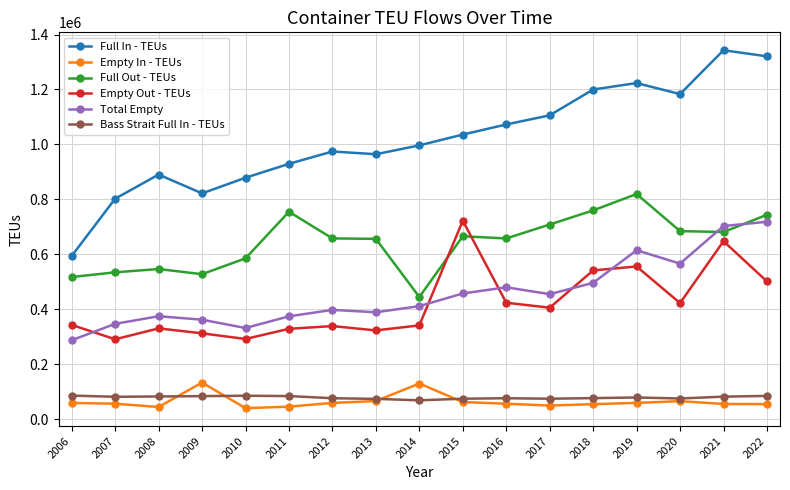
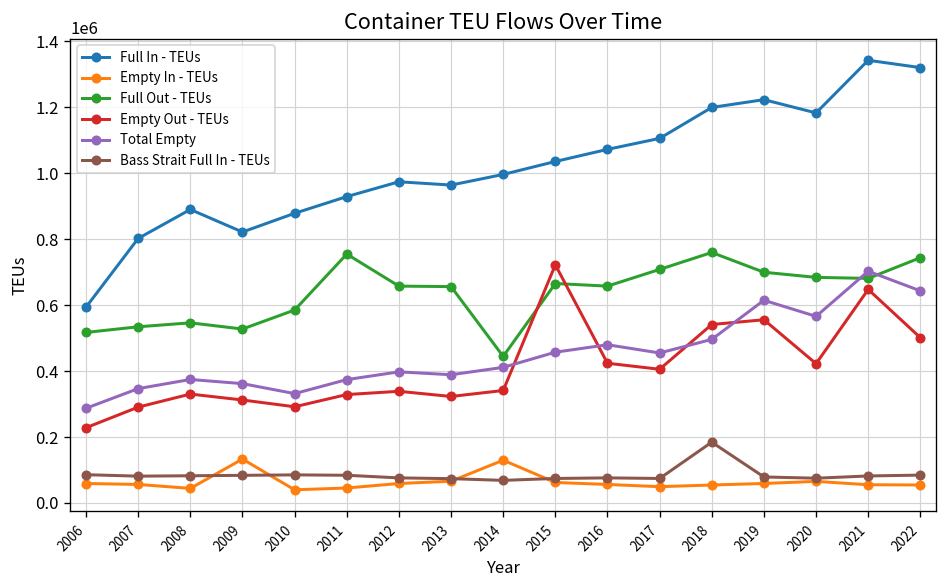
Empty Out - TEUs, 2006: 340000 -> 230000
Bass Strait Full In - TEUs, 2018: 80000 -> 180000
Full Out - TEUs, 2019: 820000 -> 700000
Total Empty, 2022: 720000 -> 640000
